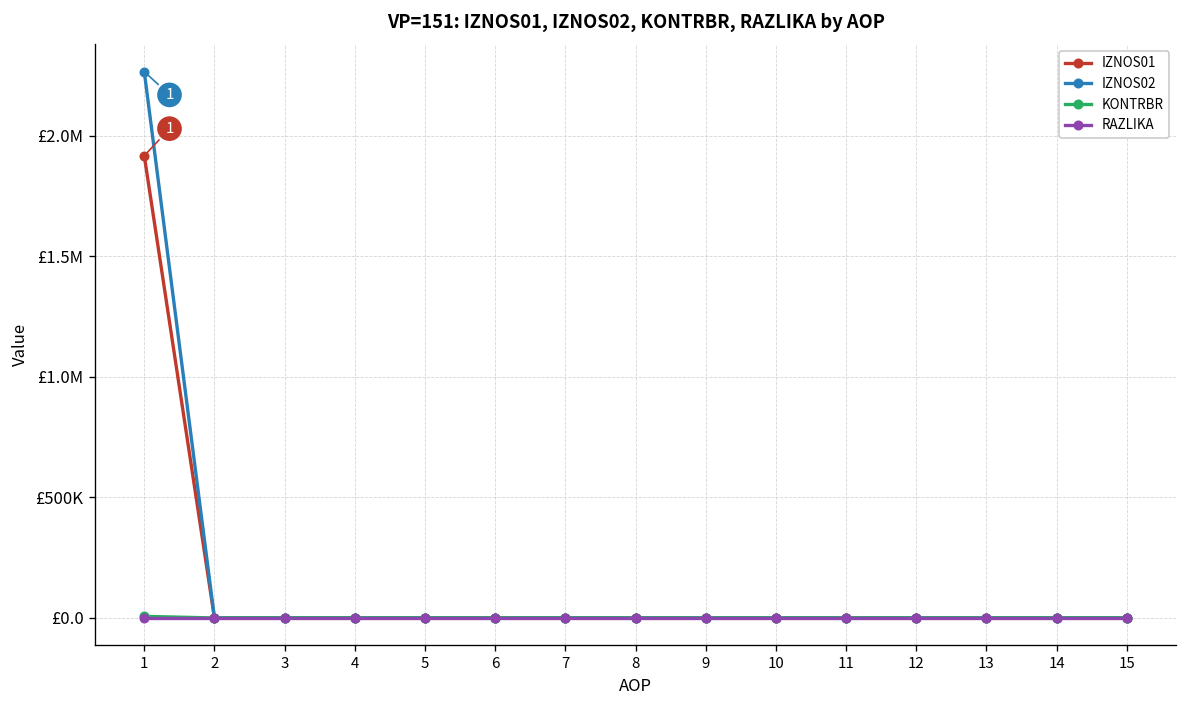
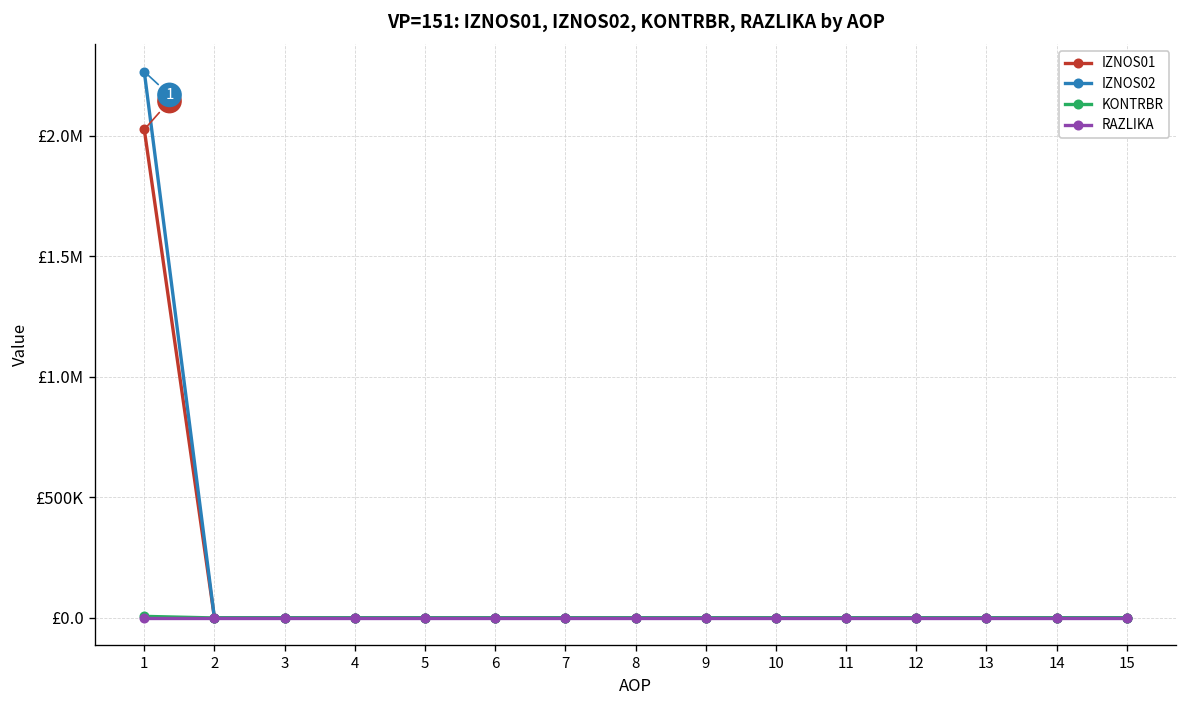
IZNOS01, 1: £1920000 -> £2030000
